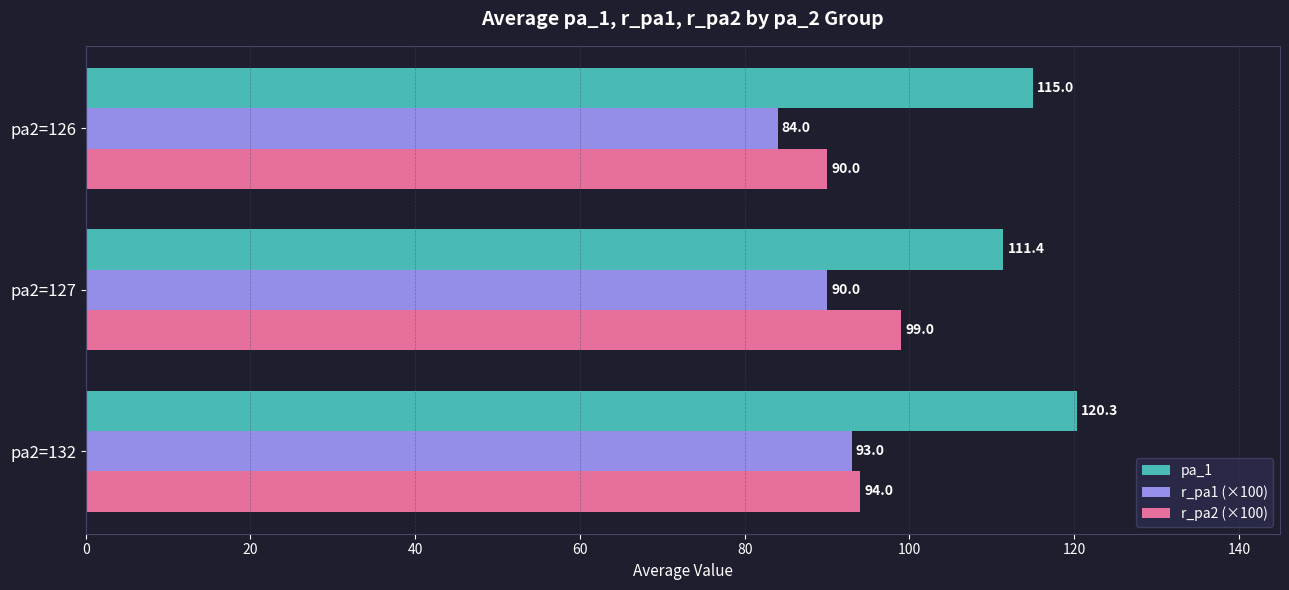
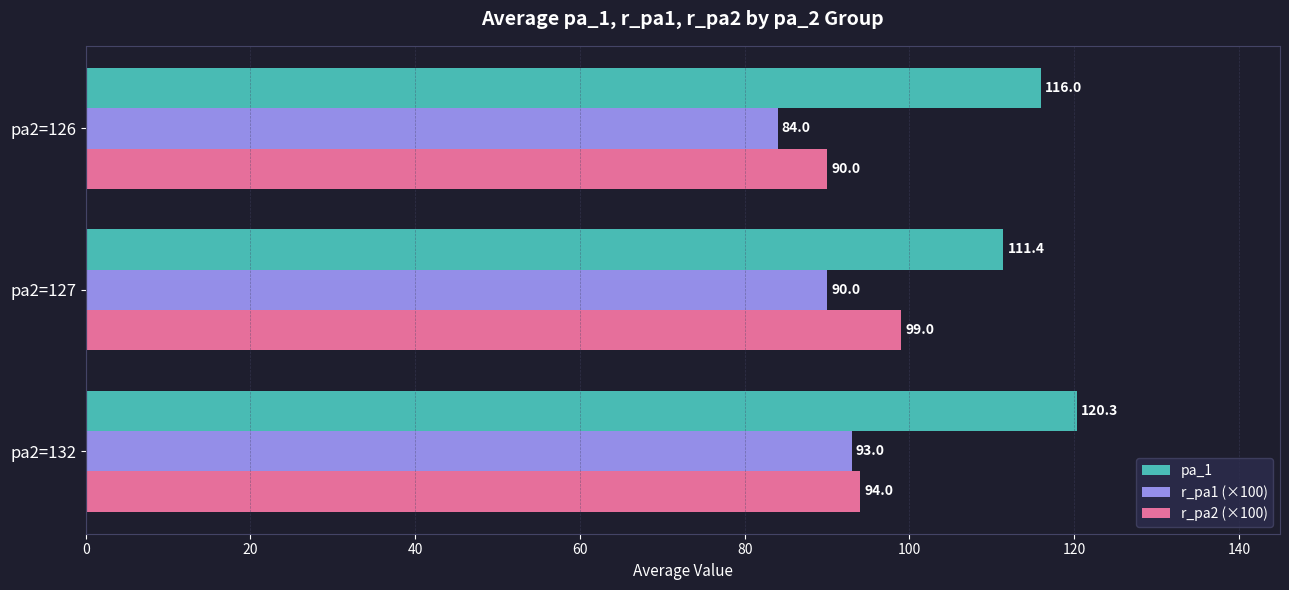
pa_1, pa2=126: 115.0 -> 116.0
